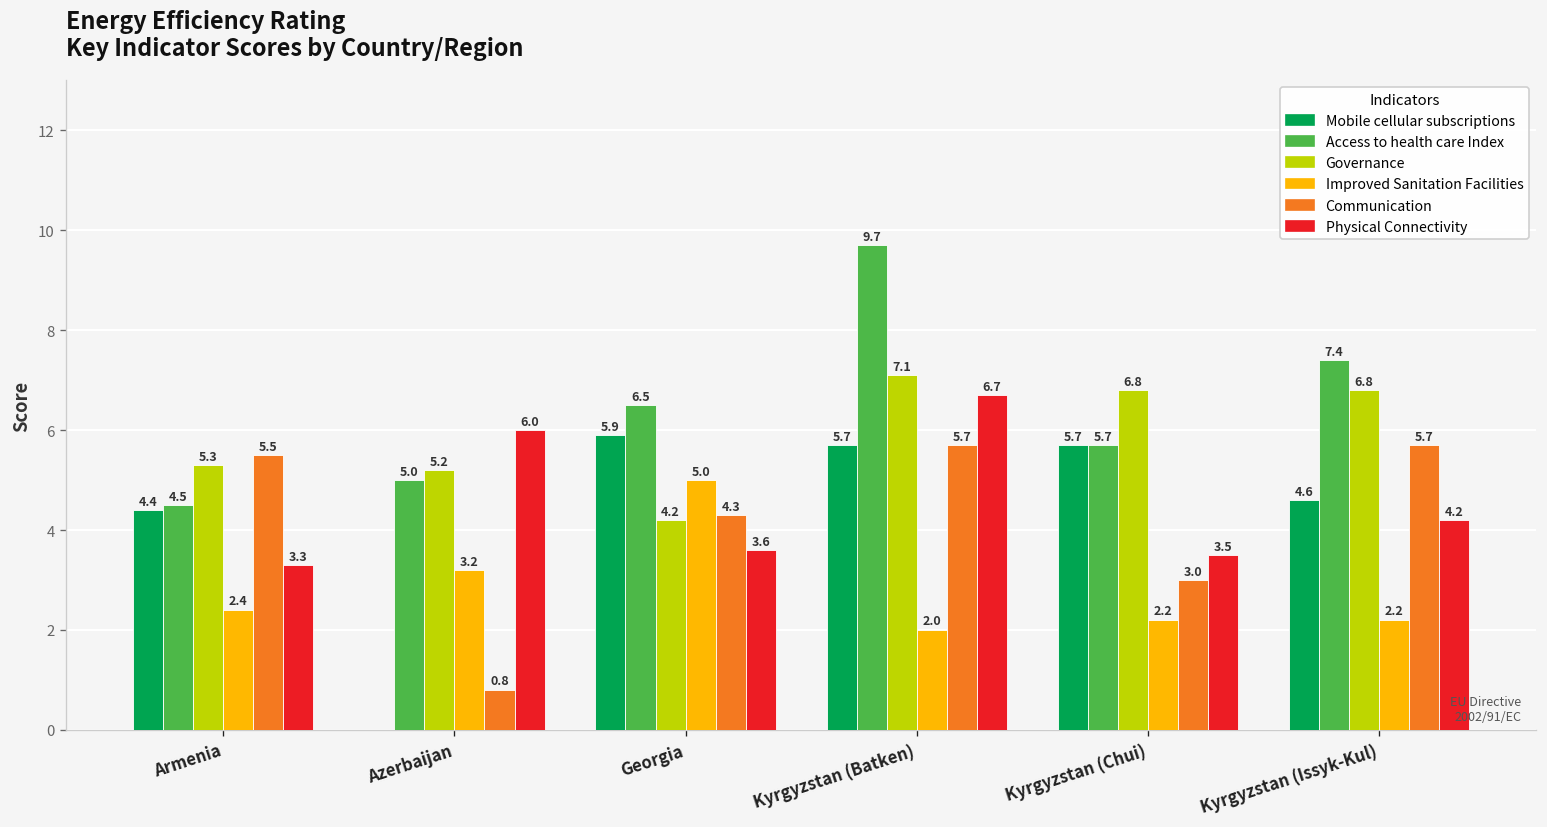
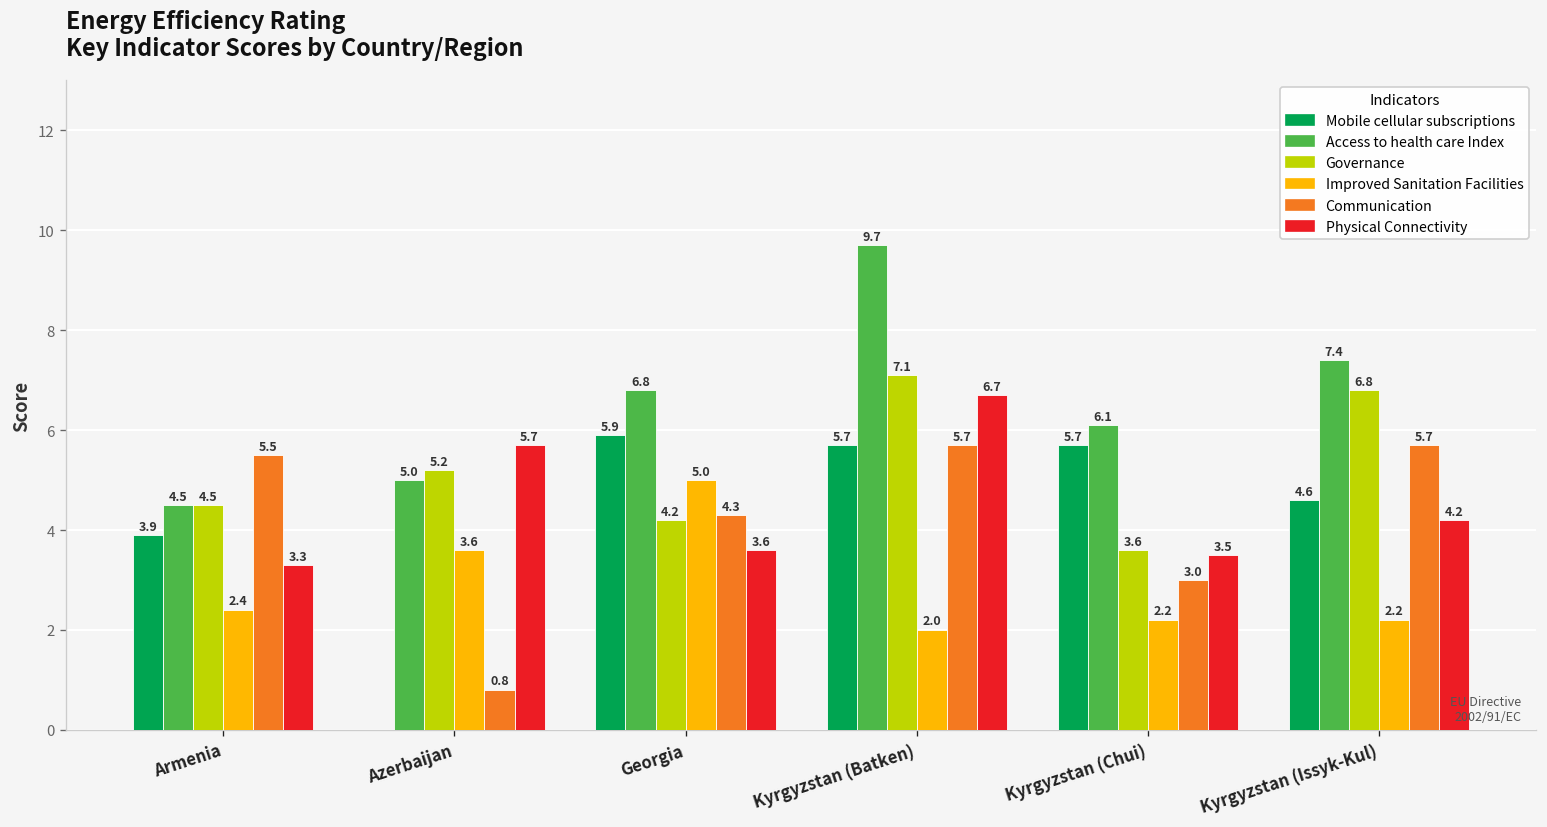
Mobile cellular subscriptions, Armenia: 4.4 -> 3.9
Governance, Armenia: 5.3 -> 4.5
Improved Sanitation Facilities, Azerbaijan: 3.2 -> 3.6
Physical Connectivity, Azerbaijan: 6.0 -> 5.7
Access to health care Index, Georgia: 6.5 -> 6.8
Access to health care Index, Kyrgyzstan (Chui): 5.7 -> 6.1
Governance, Kyrgyzstan (Chui): 6.8 -> 3.6
